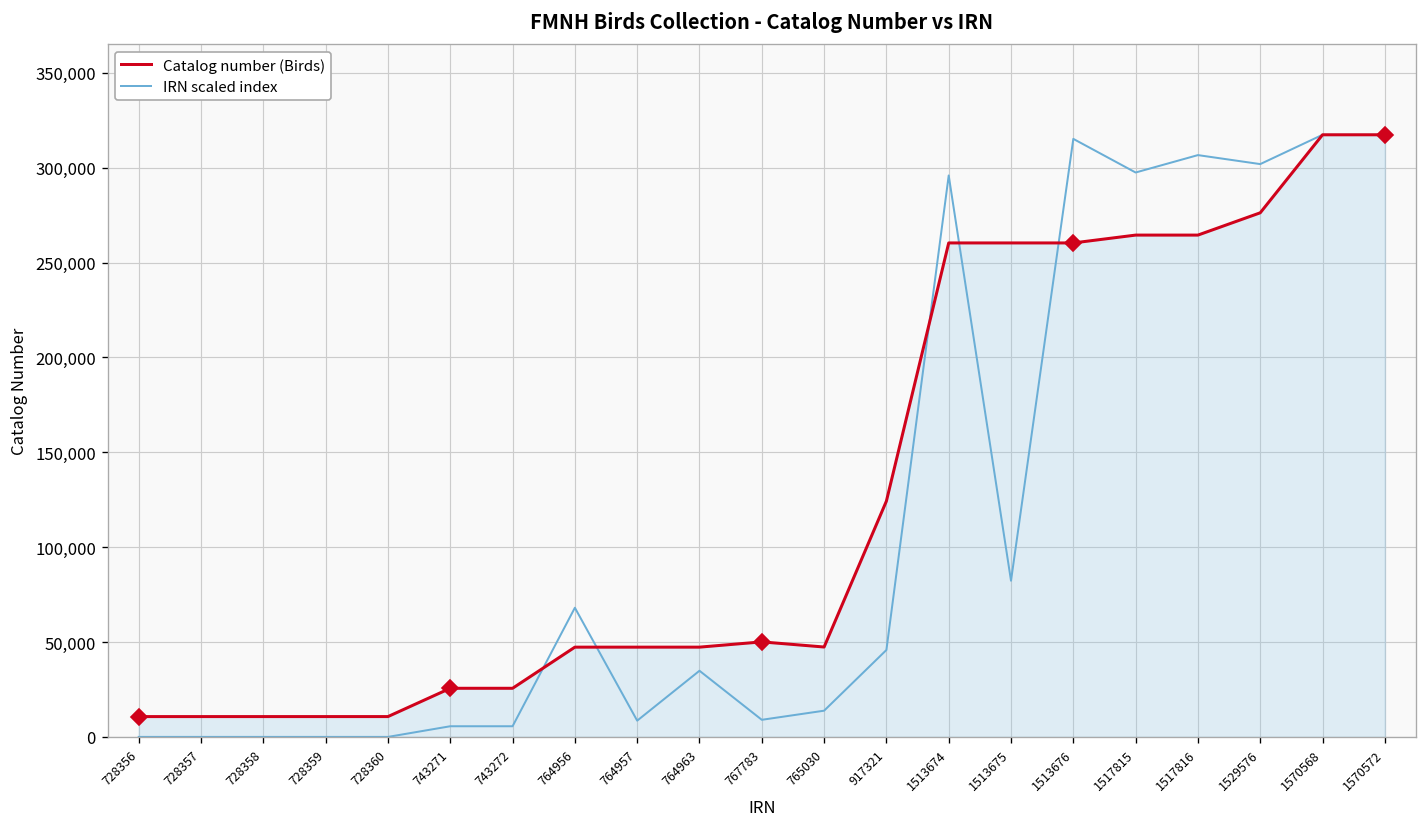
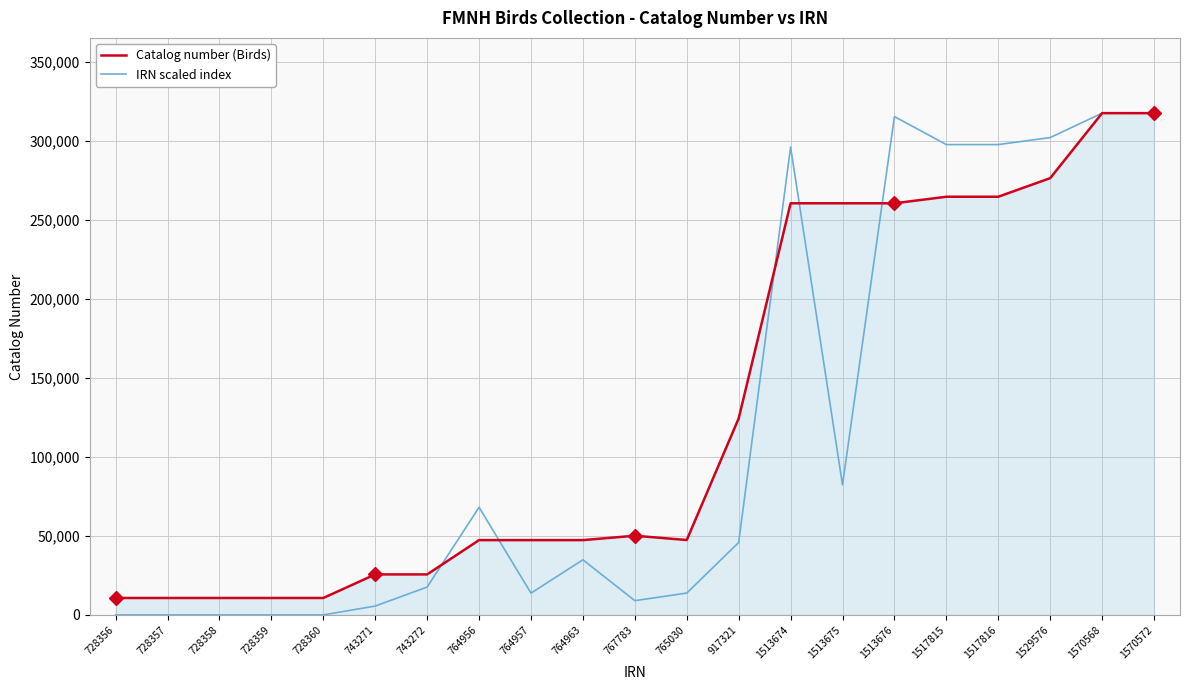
IRN scaled index, 743272: 6,000 -> 18,000
IRN scaled index, 764957: 9,000 -> 14,000
IRN scaled index, 1517816: 307,000 -> 297,000
